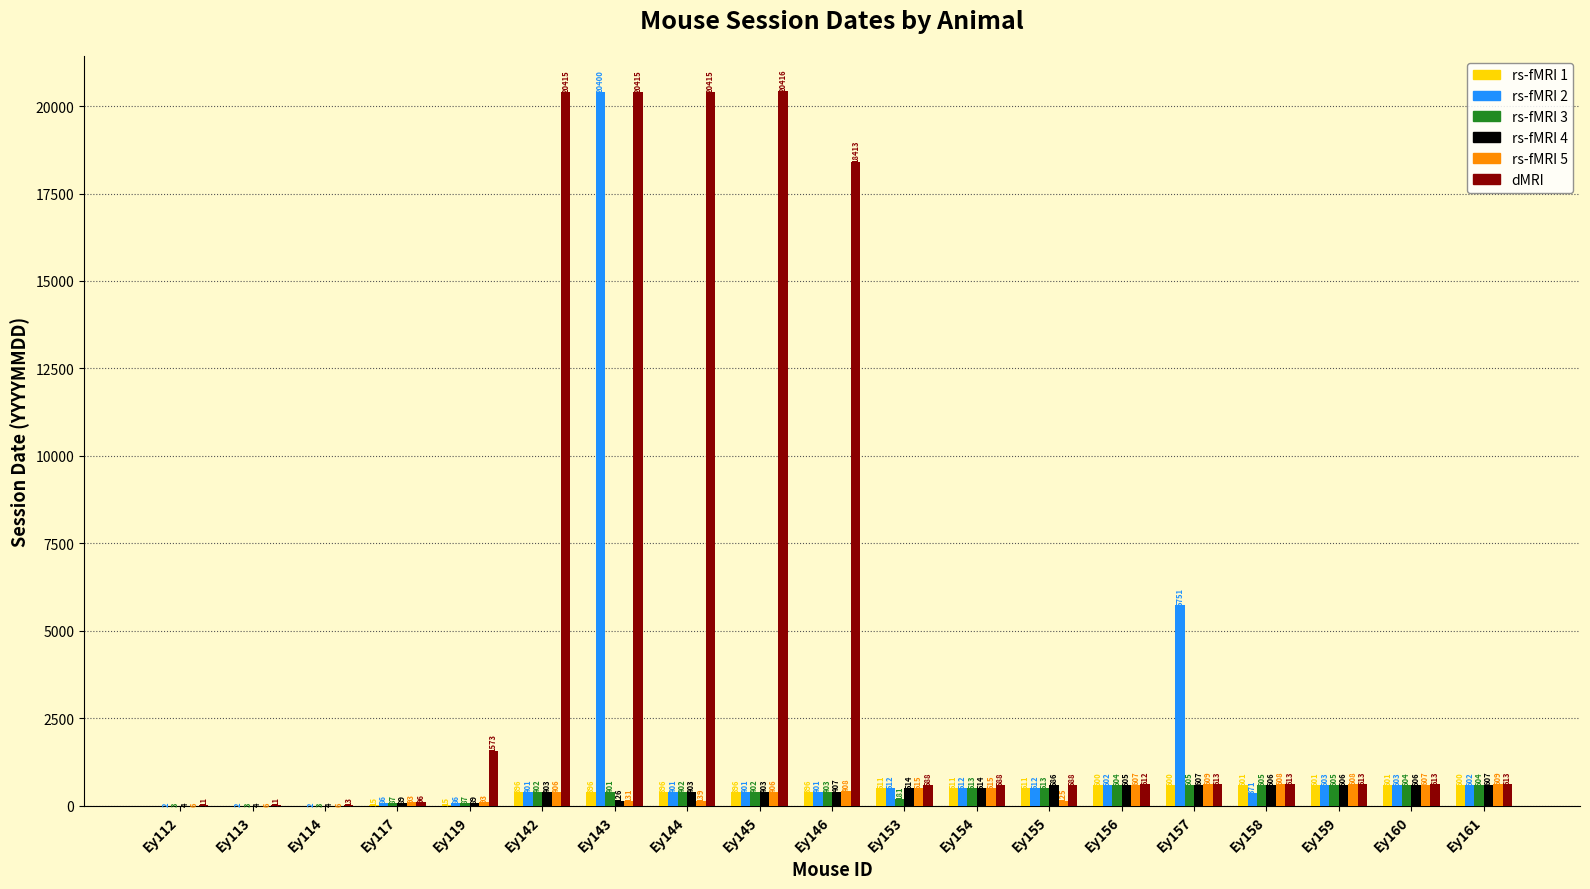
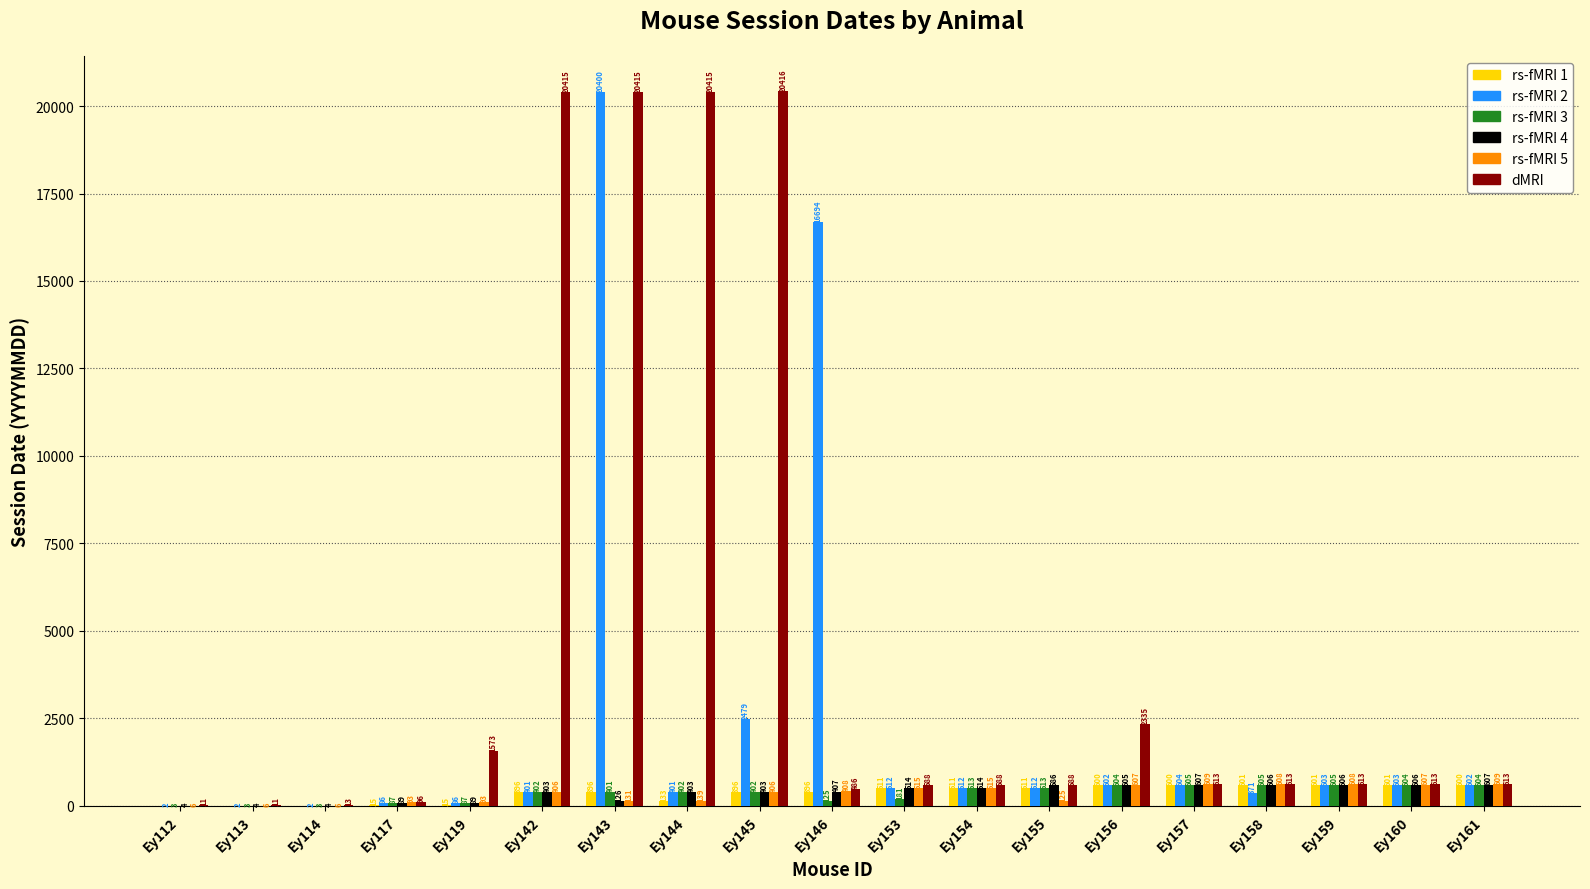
rs-fMRI 1, Ey144: 396 -> 133
rs-fMRI 2, Ey145: 401 -> 2479
rs-fMRI 2, Ey146: 401 -> 16694
rs-fMRI 3, Ey146: 403 -> 125
dMRI, Ey146: 18413 -> 486
dMRI, Ey156: 612 -> 2335
rs-fMRI 2, Ey157: 5751 -> 604
